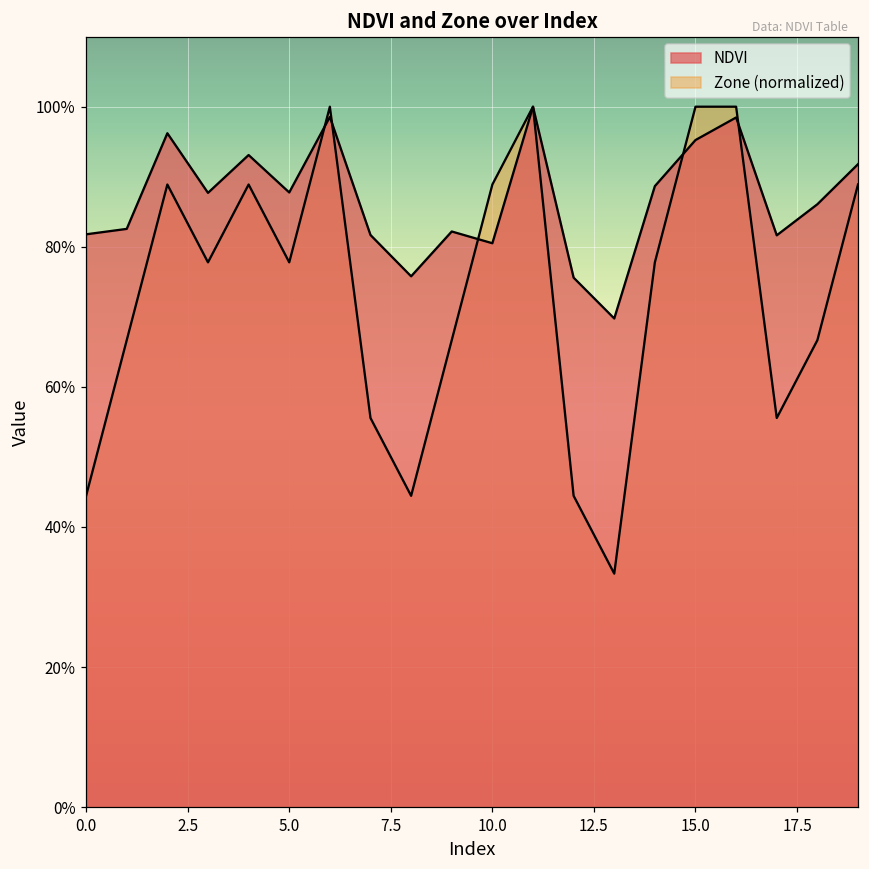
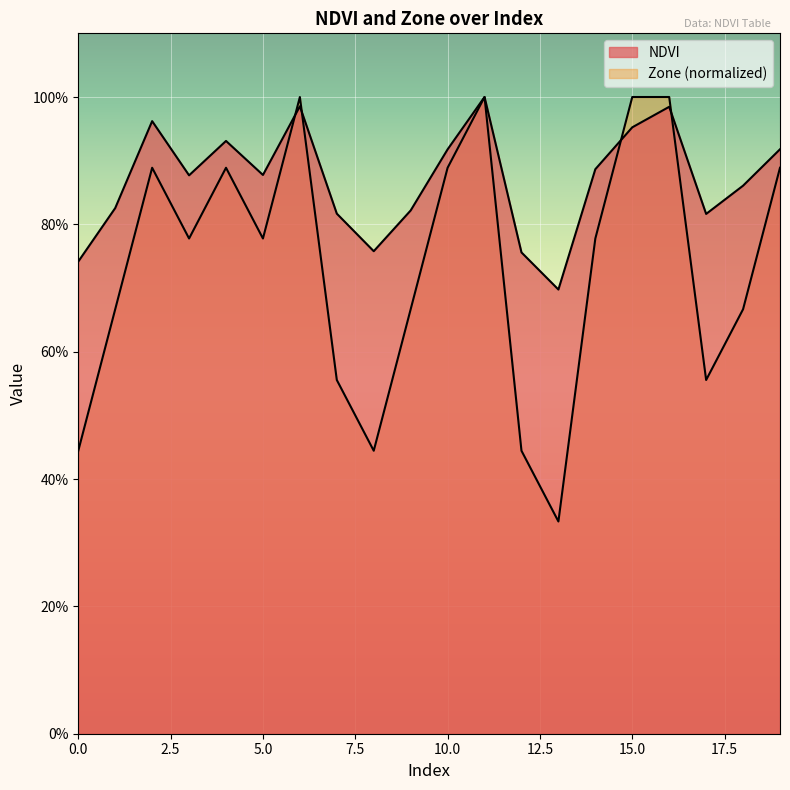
NDVI, 0.0: 82% -> 74%
NDVI, 10.0: 81% -> 92%
